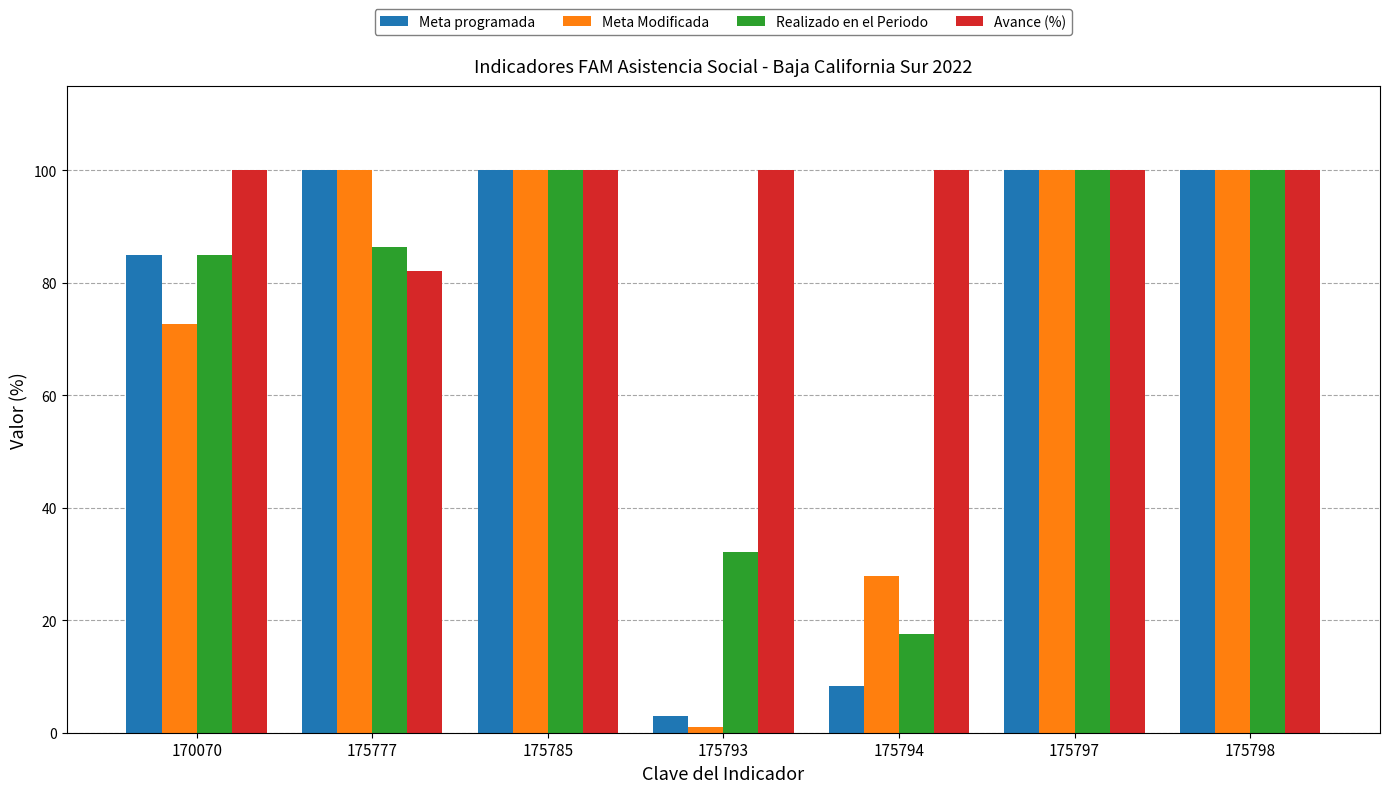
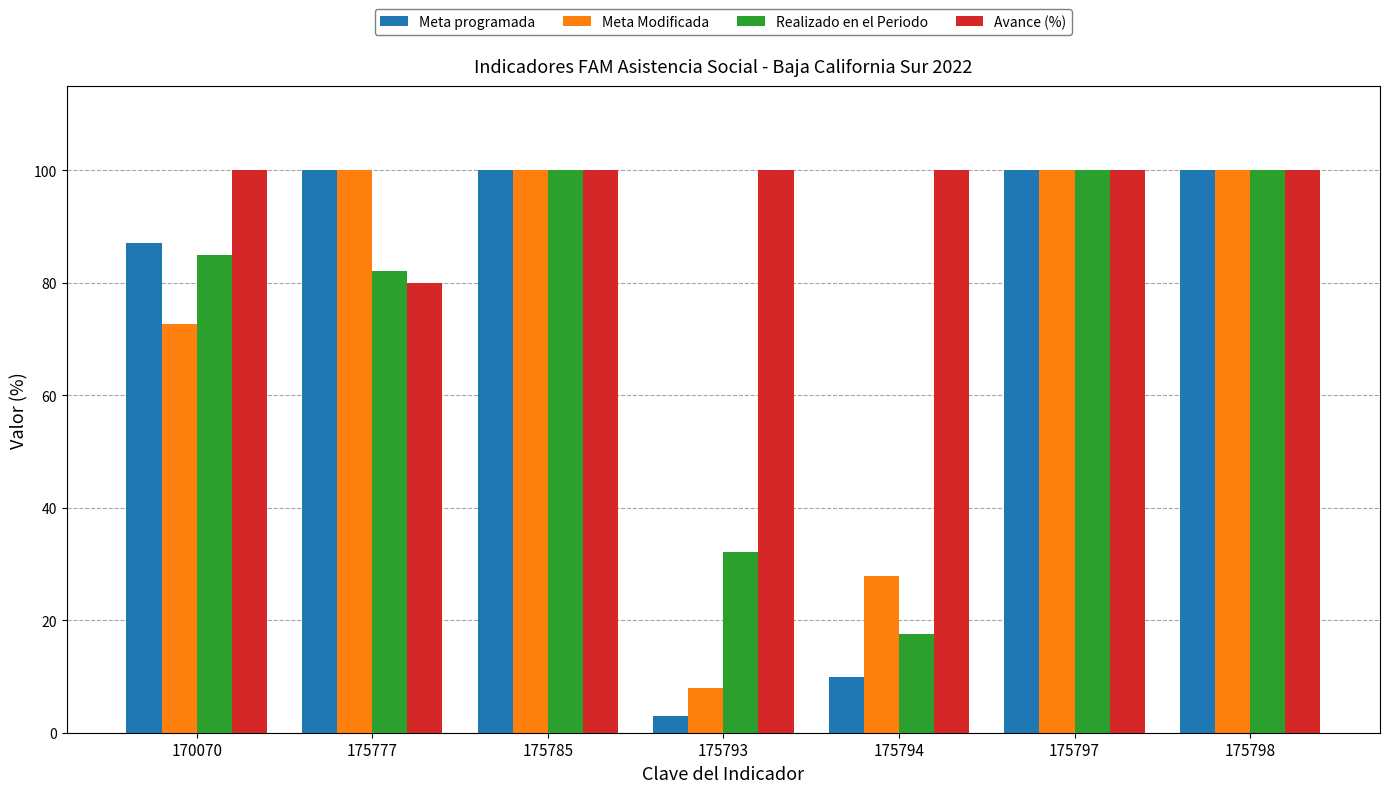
Meta programada, 170070: 85 -> 87
Realizado en el Periodo, 175777: 86 -> 82
Avance (%), 175777: 82 -> 80
Meta Modificada, 175793: 1 -> 8
Meta programada, 175794: 8 -> 10
